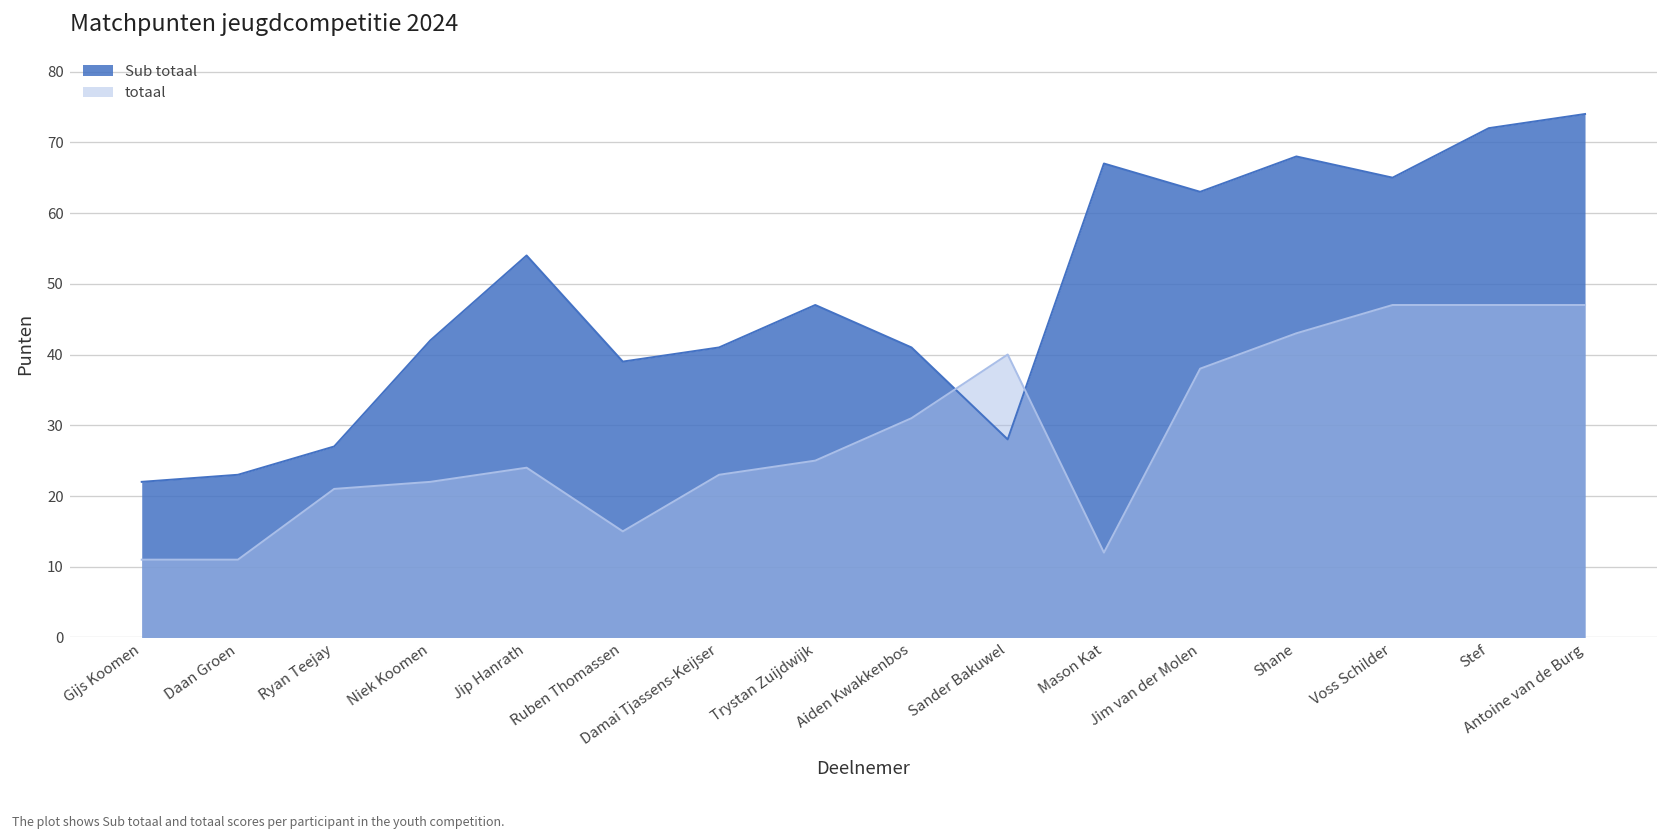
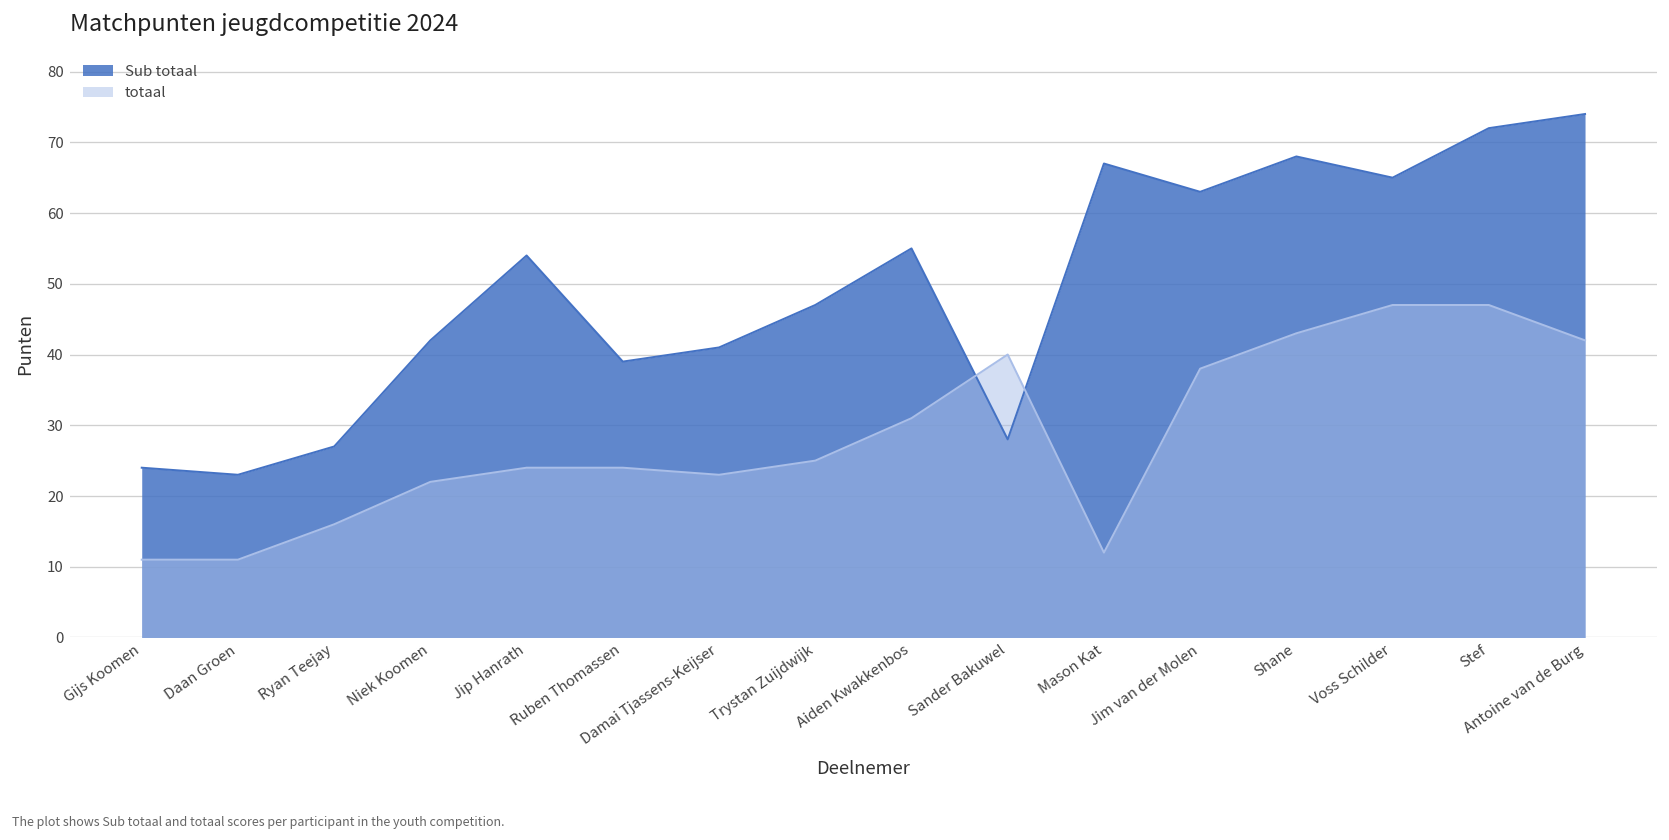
Sub totaal, Gijs Koomen: 22 -> 24
totaal, Ryan Teejay: 21 -> 16
totaal, Ruben Thomassen: 15 -> 24
Sub totaal, Aiden Kwakkenbos: 41 -> 55
totaal, Antoine van de Burg: 47 -> 42
